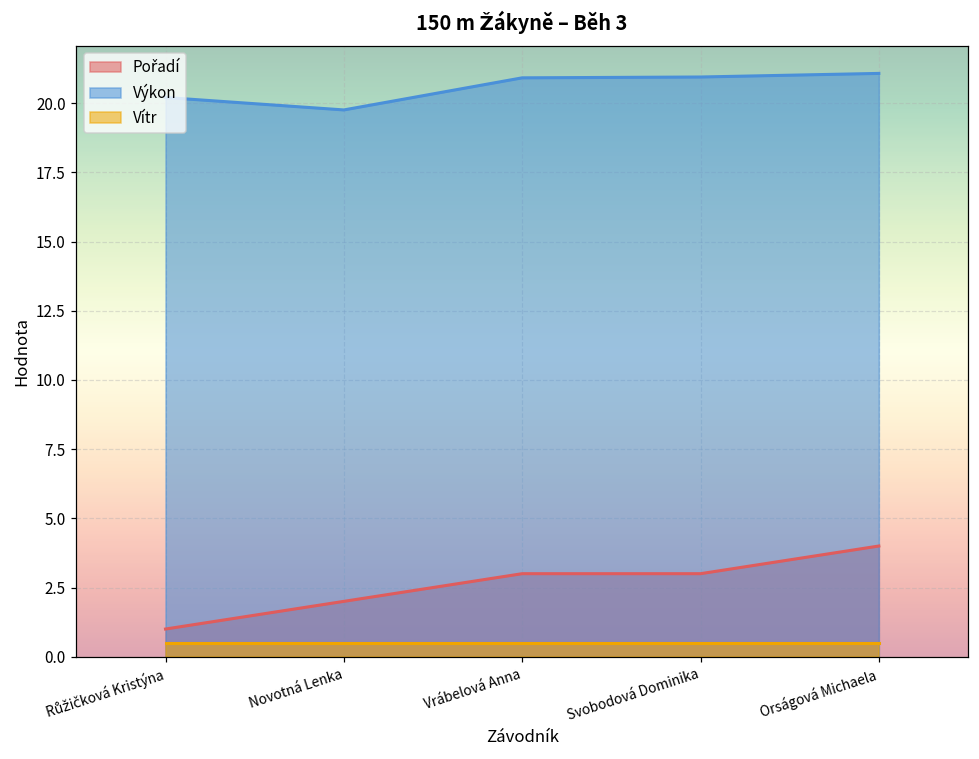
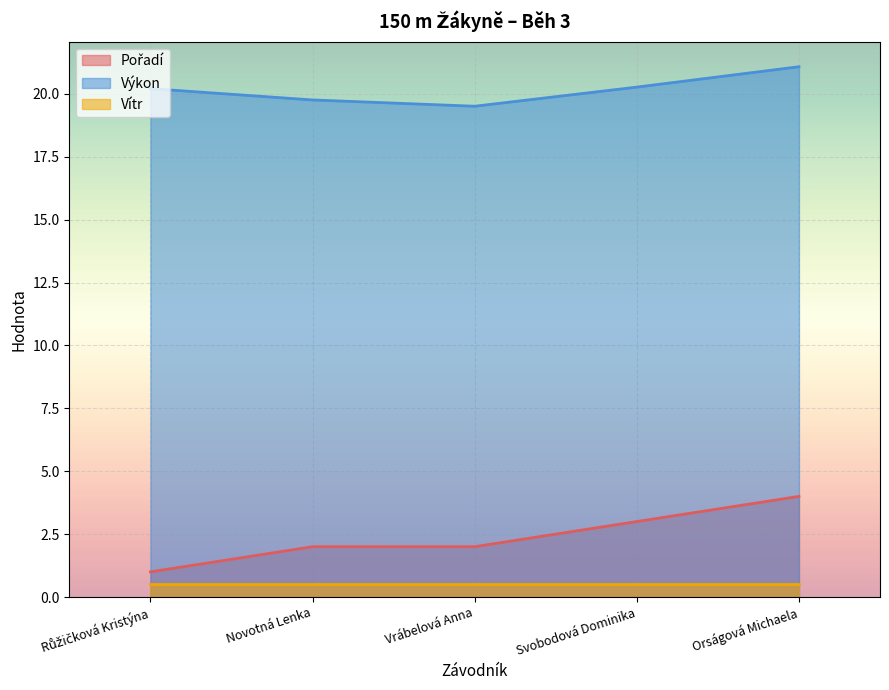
Pořadí, Vrábelová Anna: 3 -> 2
Výkon, Vrábelová Anna: 20.9 -> 19.5
Výkon, Svobodová Dominika: 21.0 -> 20.3
